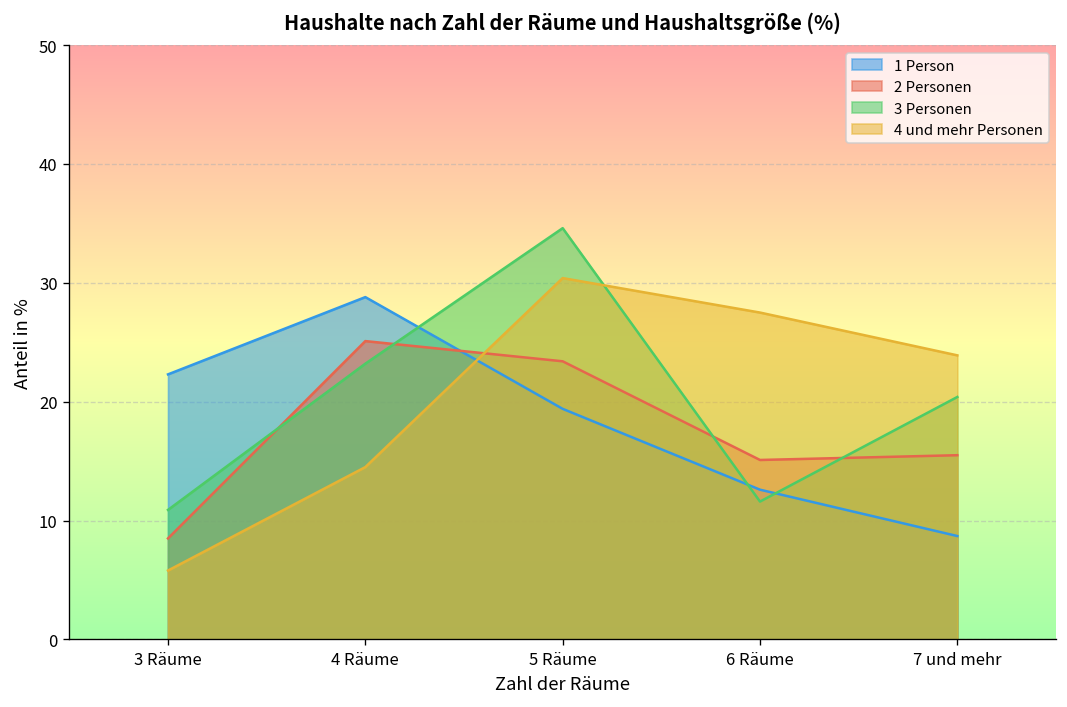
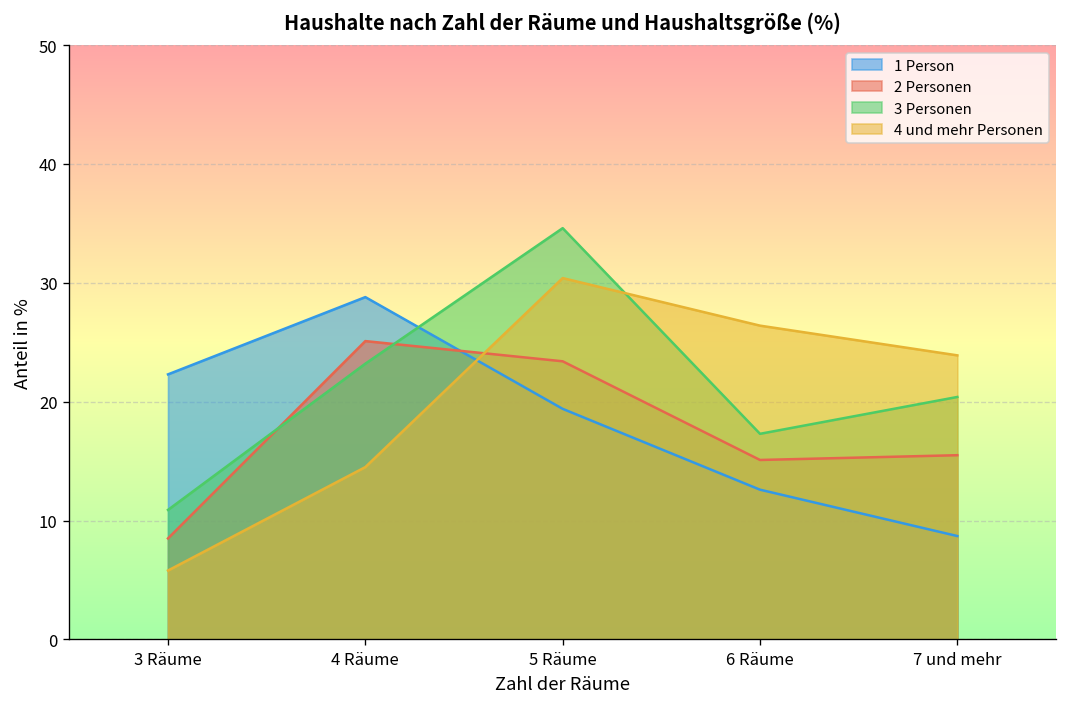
3 Personen, 6 Räume: 12 -> 17
4 und mehr Personen, 6 Räume: 28 -> 26
